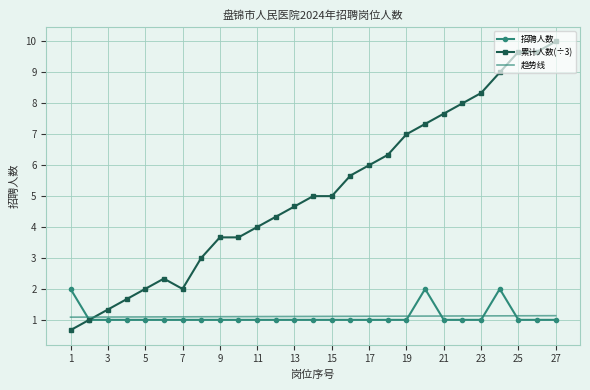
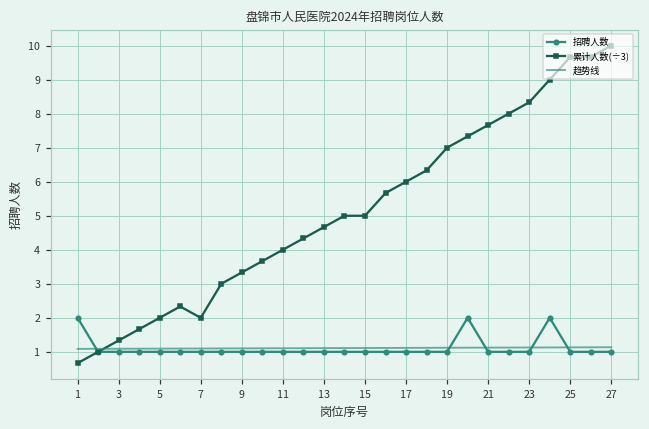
累计人数(÷3), 9: 3.7 -> 3.3
